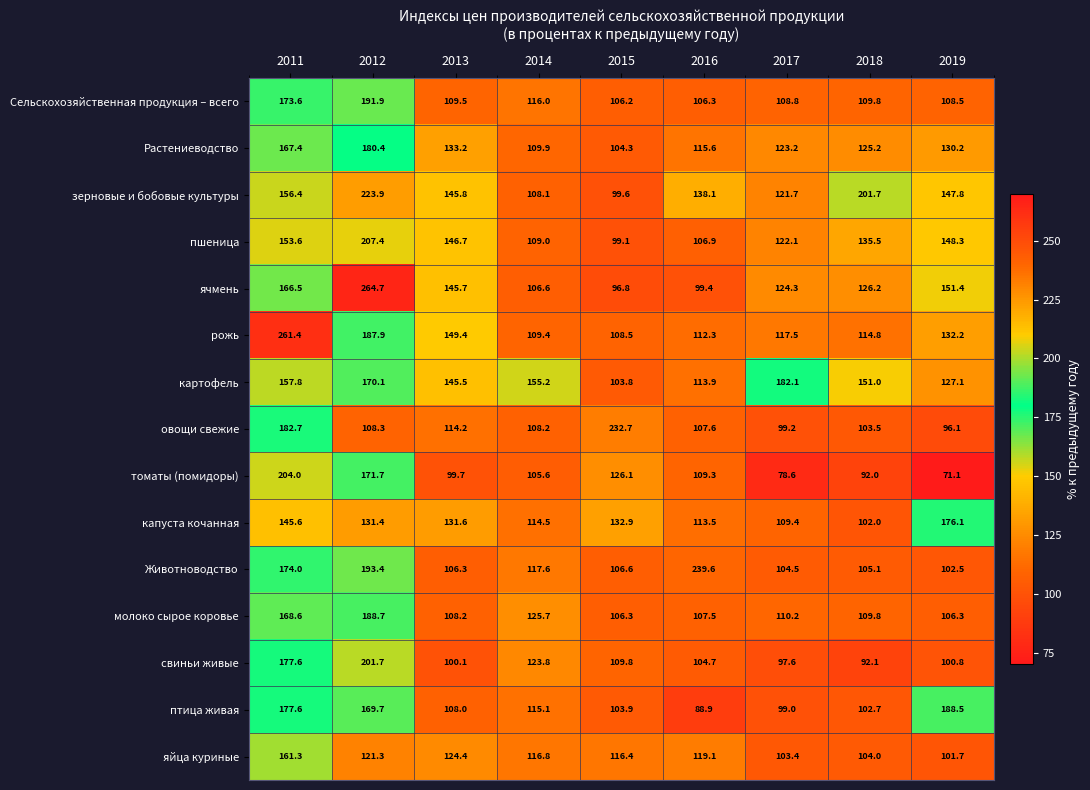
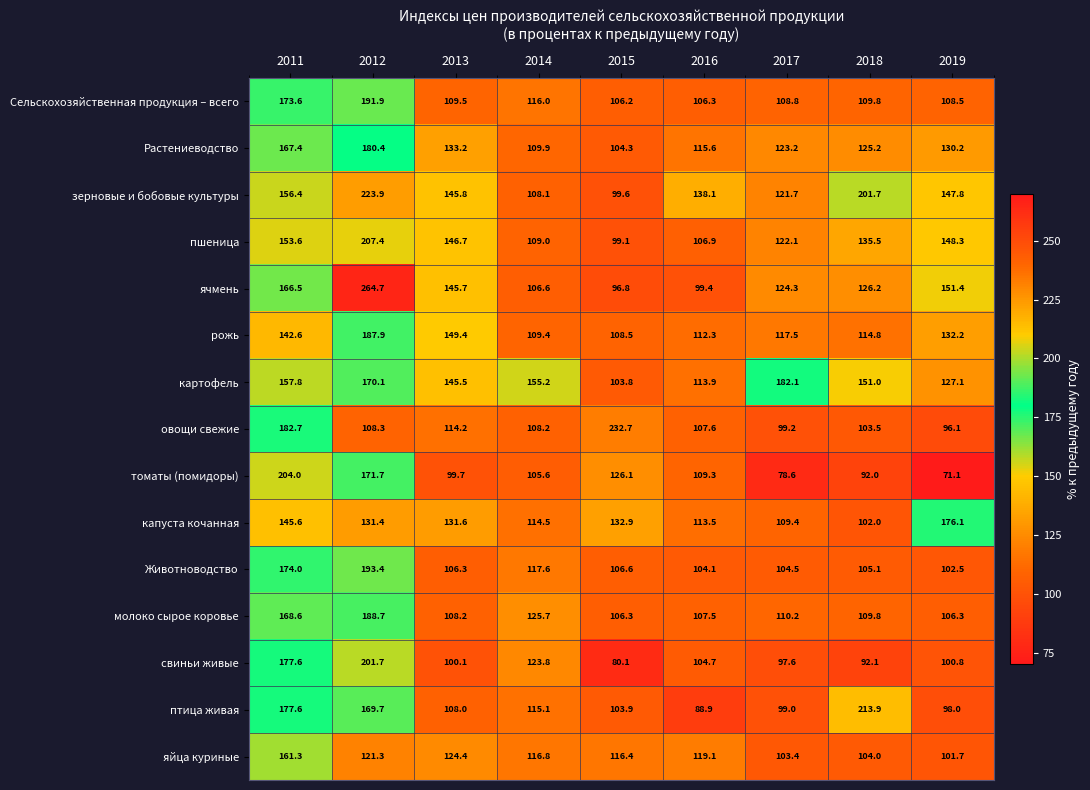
рожь, 2011: 261.4 -> 142.6
Животноводство, 2016: 239.6 -> 104.1
свиньи живые, 2015: 109.8 -> 80.1
птица живая, 2018: 102.7 -> 213.9
птица живая, 2019: 188.5 -> 98.0
